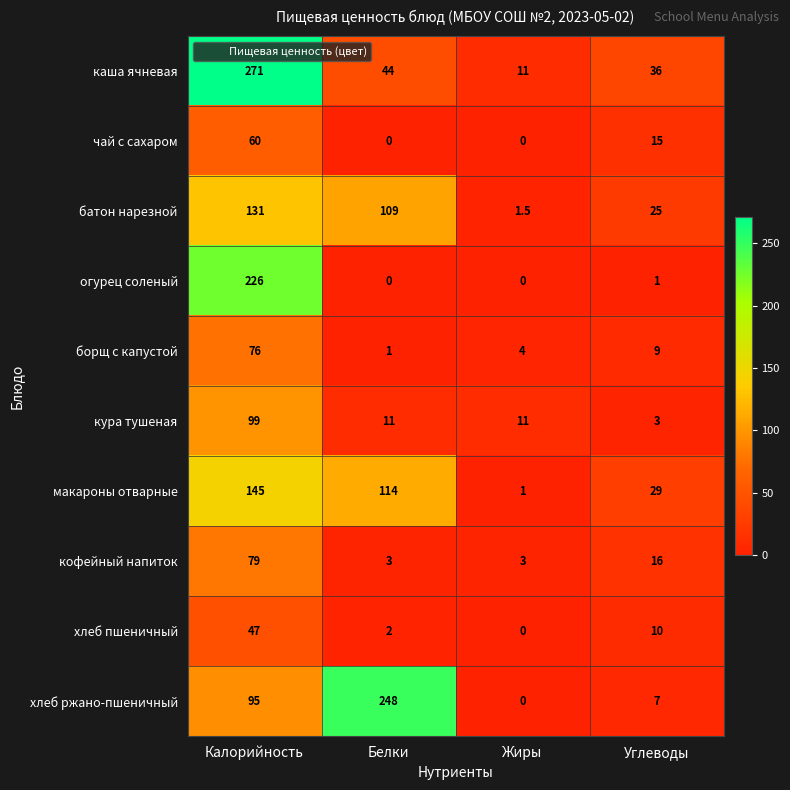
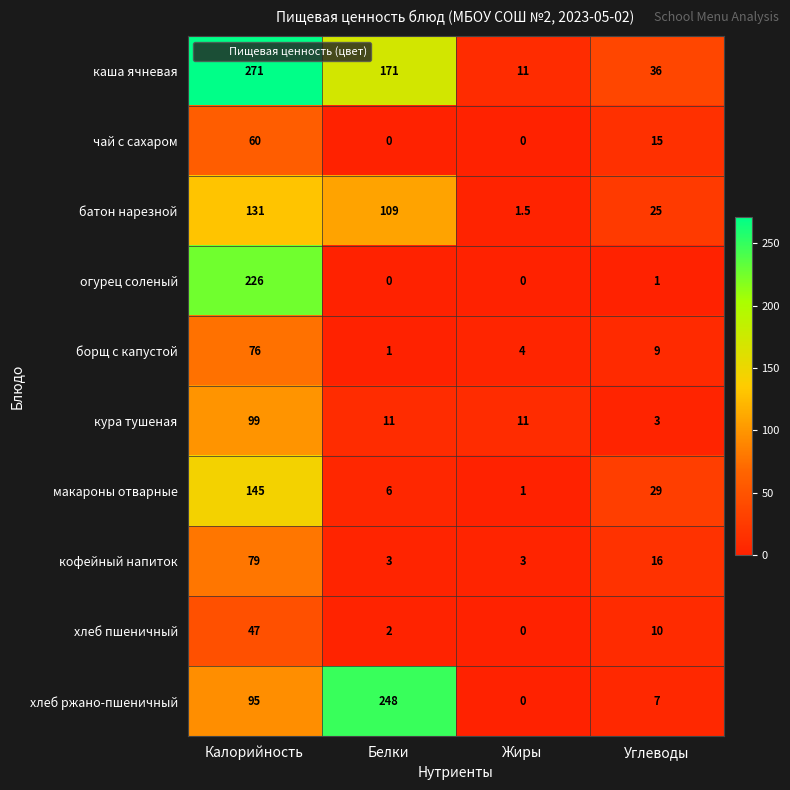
каша ячневая, Белки: 44 -> 171
макароны отварные, Белки: 114 -> 6
